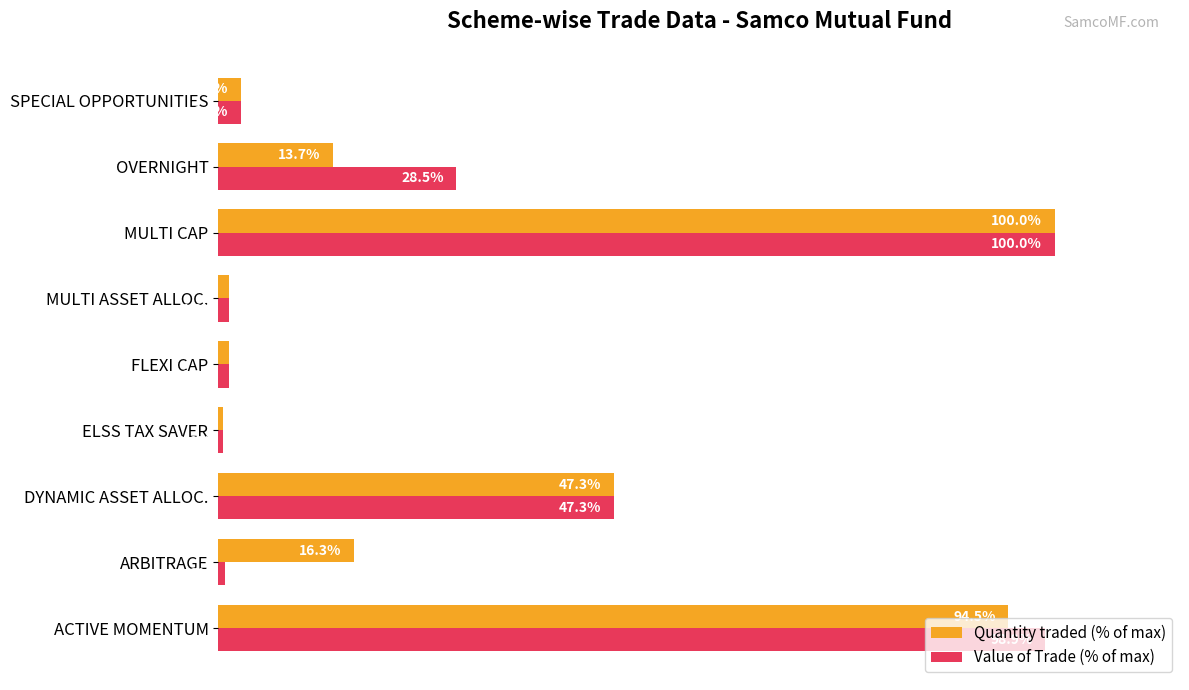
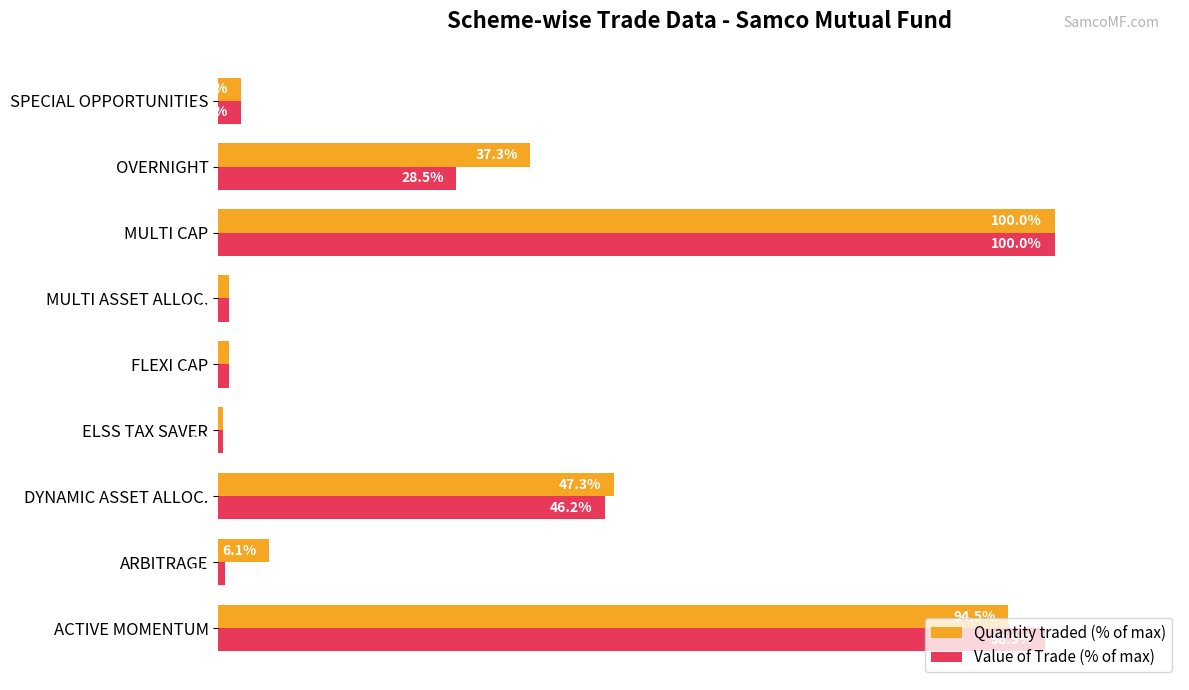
Quantity traded (% of max), OVERNIGHT: 13.7% -> 37.3%
Value of Trade (% of max), DYNAMIC ASSET ALLOC.: 47.3% -> 46.2%
Quantity traded (% of max), ARBITRAGE: 16.3% -> 6.1%
